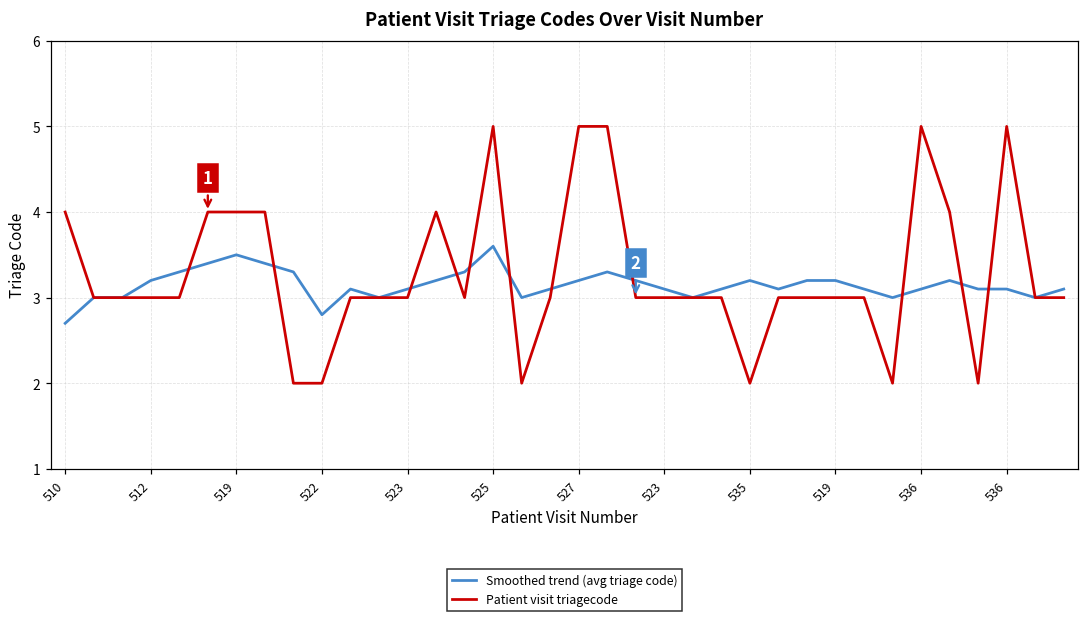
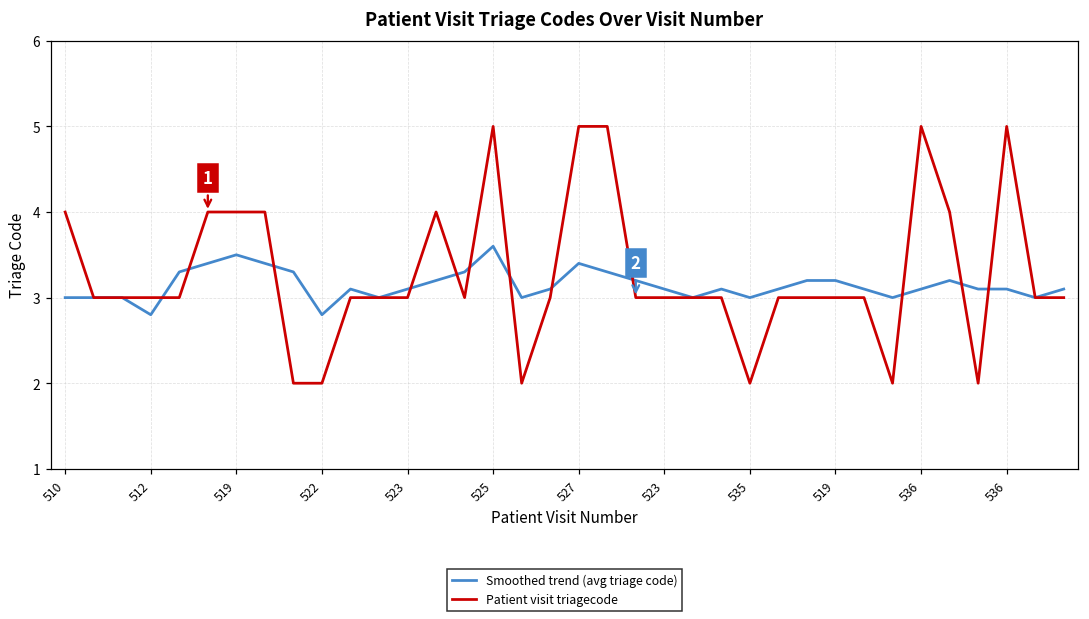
Smoothed trend (avg triage code), 510: 2.7 -> 3.0
Smoothed trend (avg triage code), 512: 3.2 -> 2.8
Smoothed trend (avg triage code), 527: 3.2 -> 3.4
Smoothed trend (avg triage code), 535: 3.2 -> 3.0
